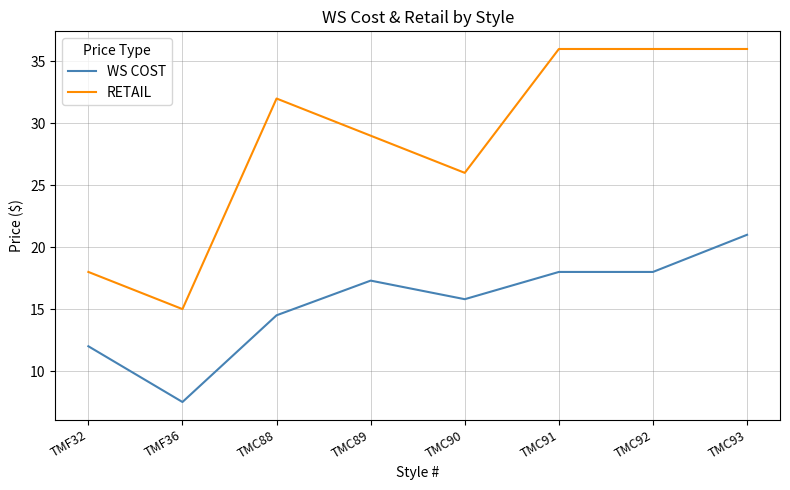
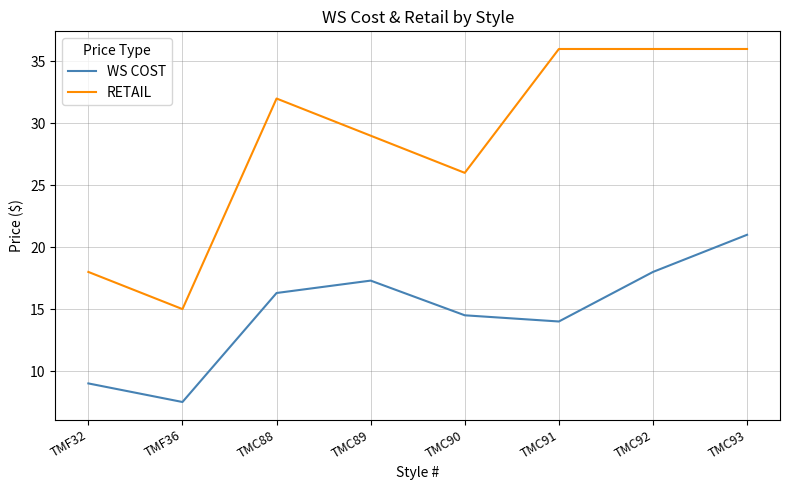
WS COST, TMF32: 12 -> 9
WS COST, TMC88: 14.5 -> 16.3
WS COST, TMC90: 15.8 -> 14.5
WS COST, TMC91: 18 -> 14
